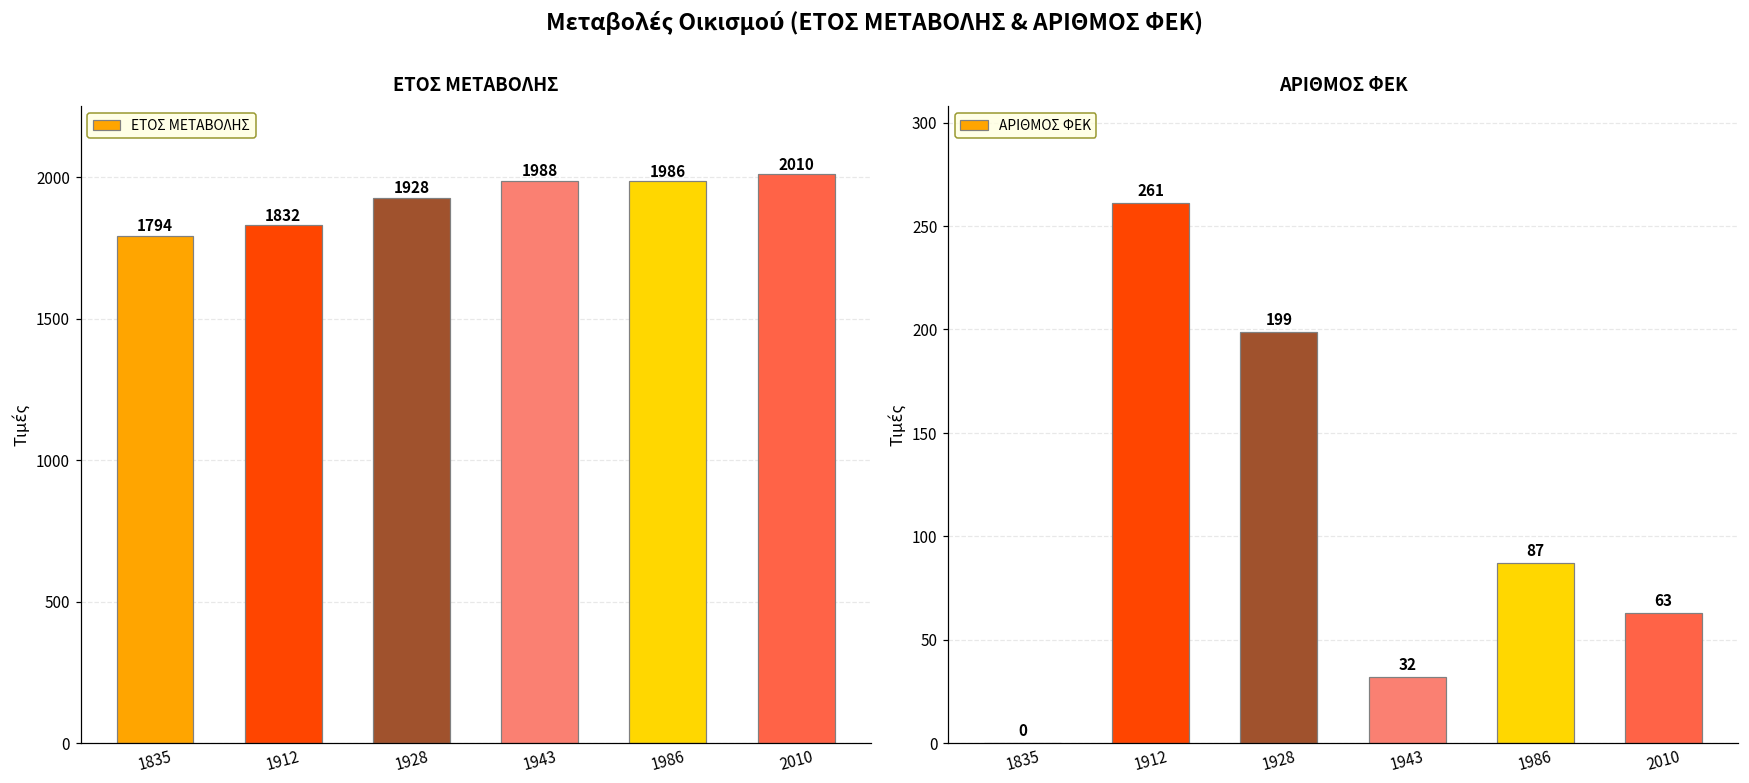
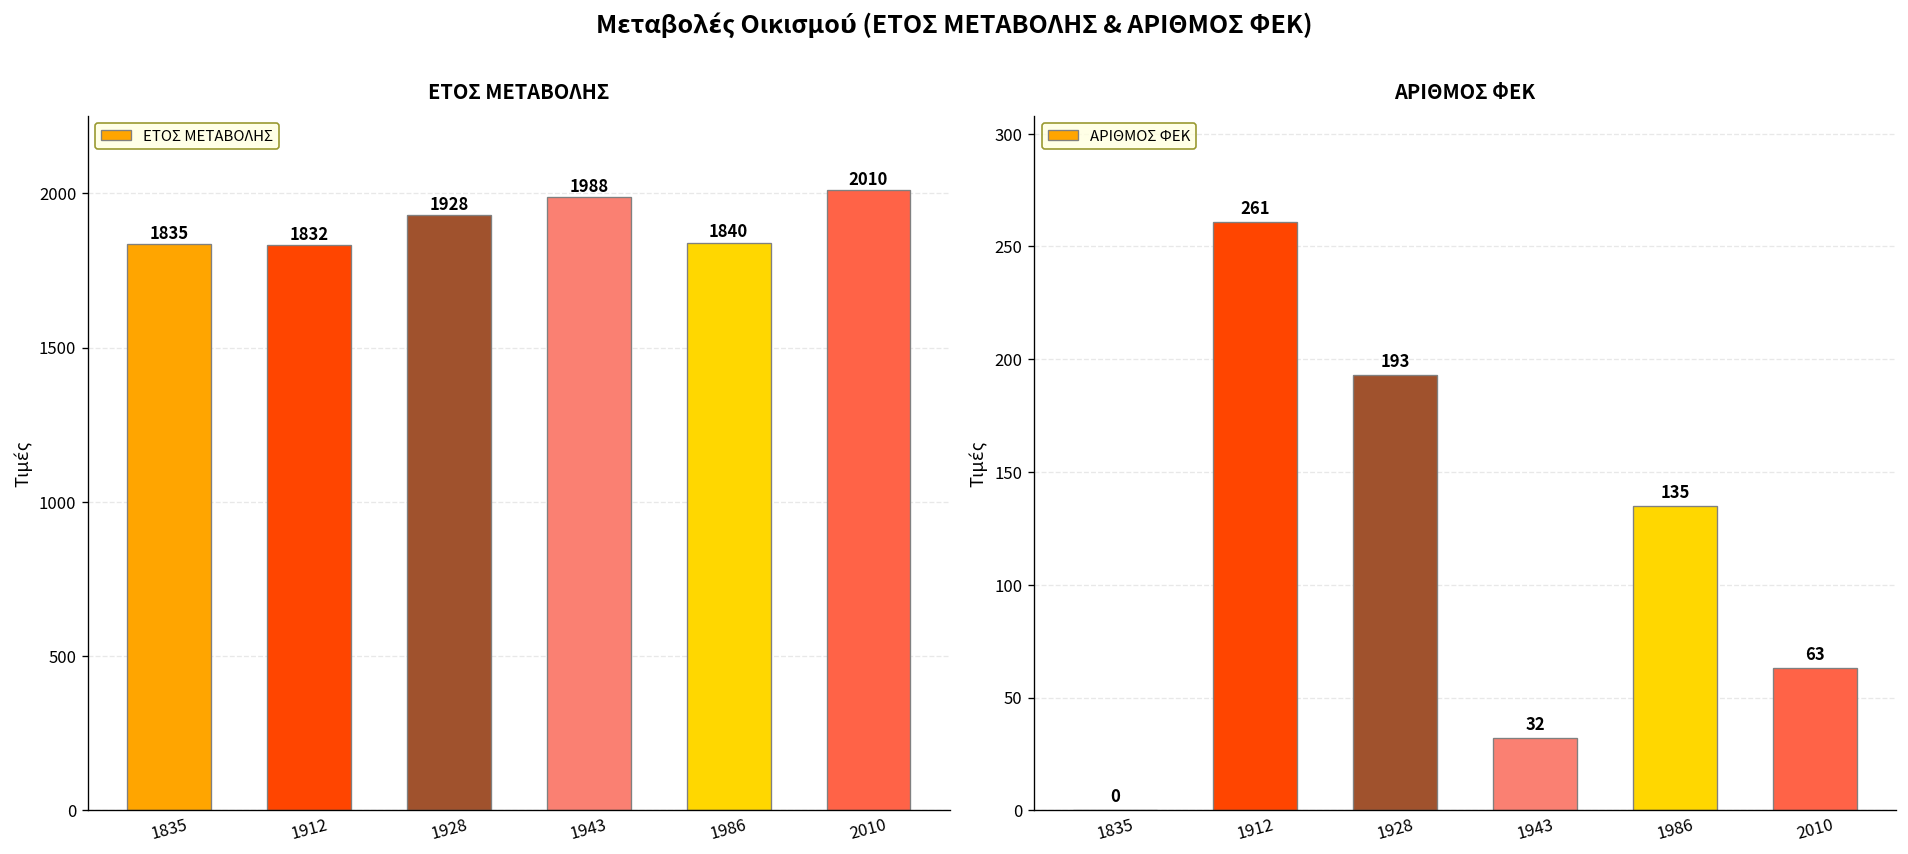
ΕΤΟΣ ΜΕΤΑΒΟΛΗΣ, 1835: 1794 -> 1835
ΕΤΟΣ ΜΕΤΑΒΟΛΗΣ, 1986: 1986 -> 1840
ΑΡΙΘΜΟΣ ΦΕΚ, 1928: 199 -> 193
ΑΡΙΘΜΟΣ ΦΕΚ, 1986: 87 -> 135
